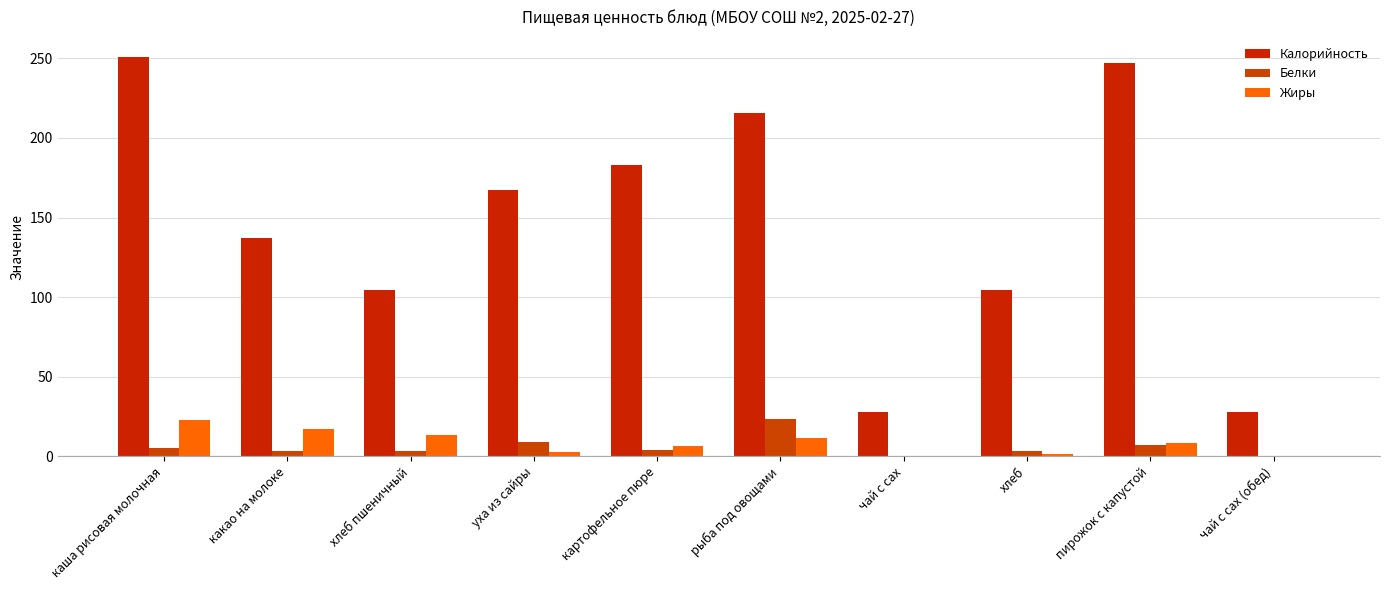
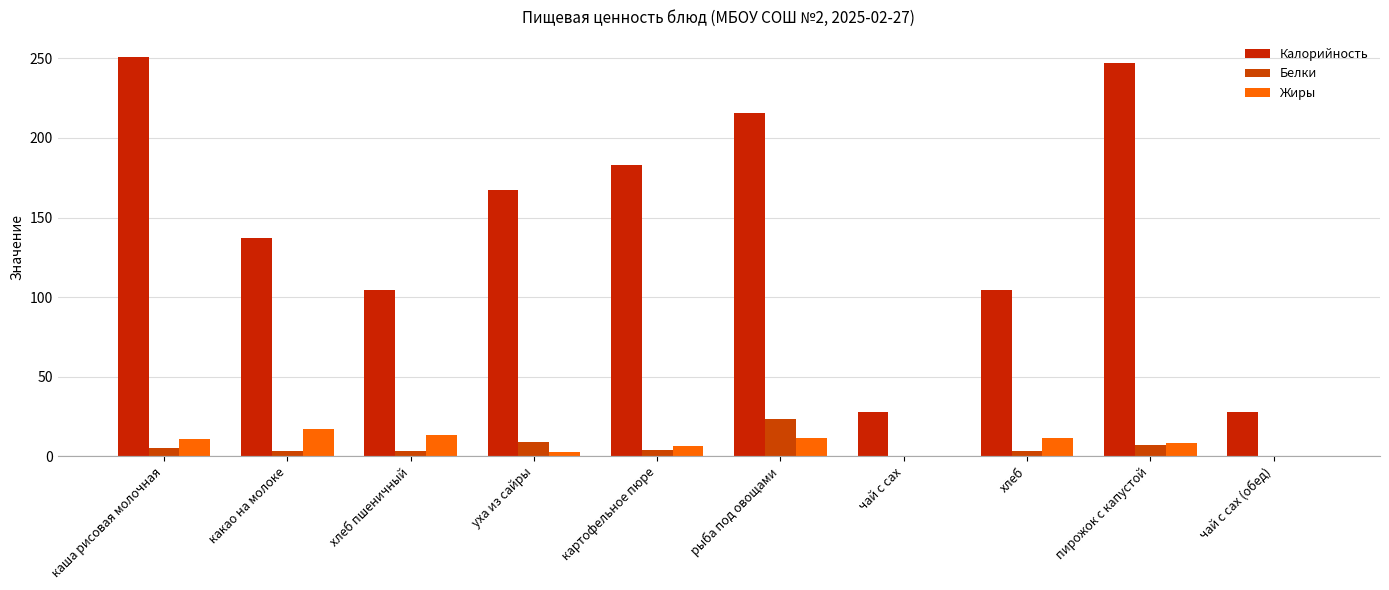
Жиры, каша рисовая молочная: 23 -> 11
Жиры, хлеб: 1 -> 11
